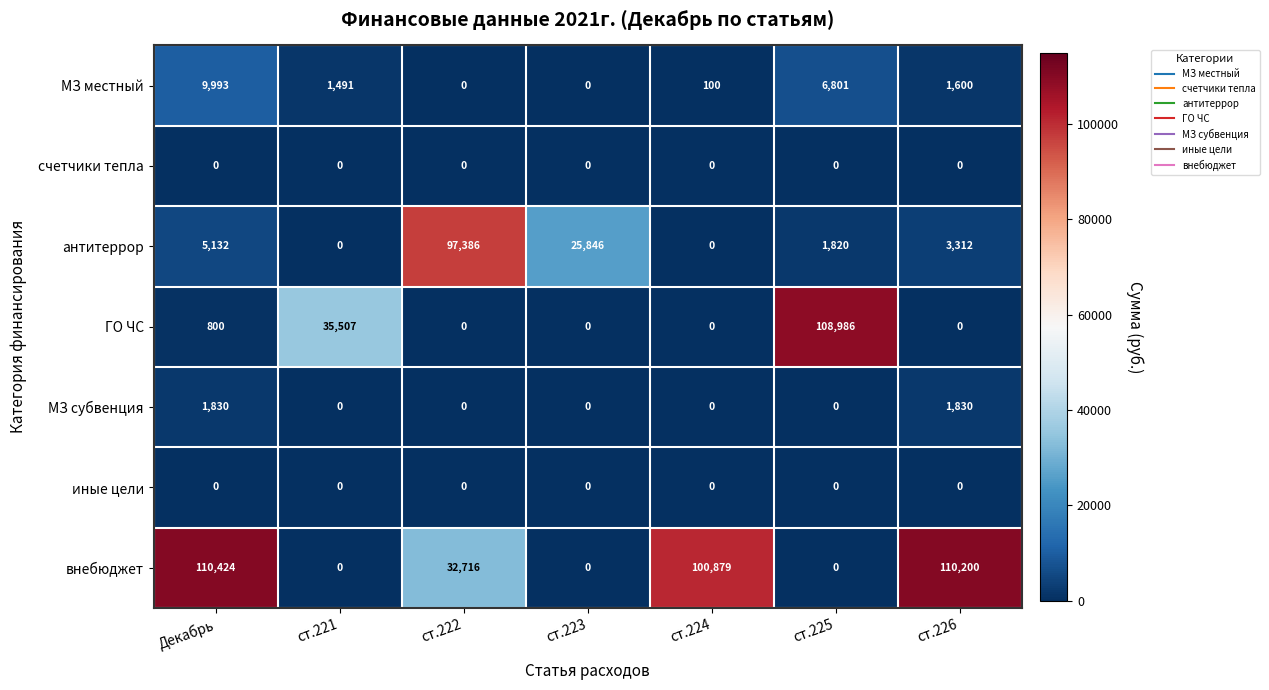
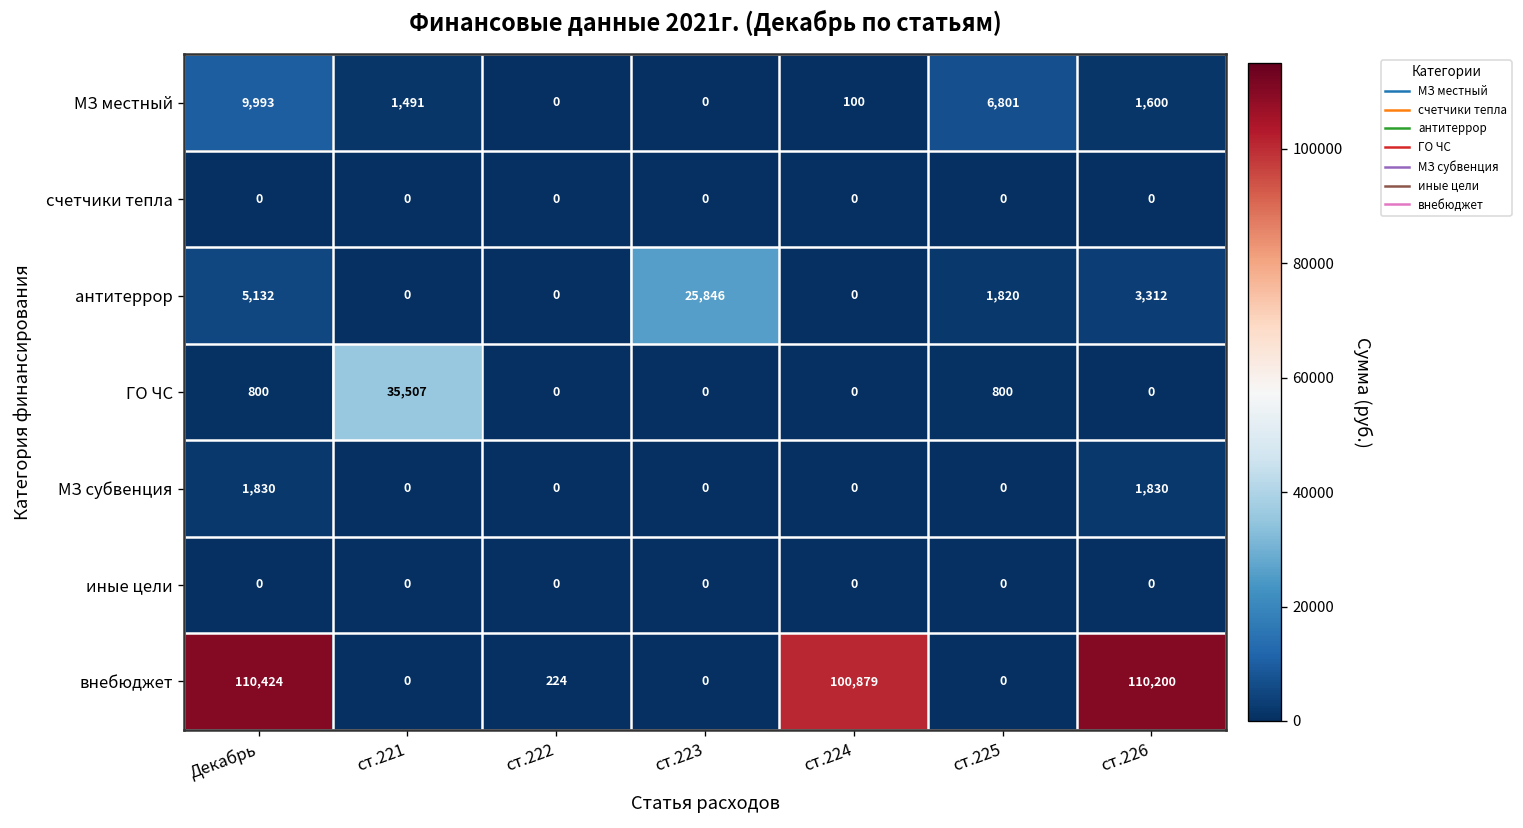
антитеррор, ст.222: 97,386 -> 0
ГО ЧС, ст.225: 108,986 -> 800
внебюджет, ст.222: 32,716 -> 224
